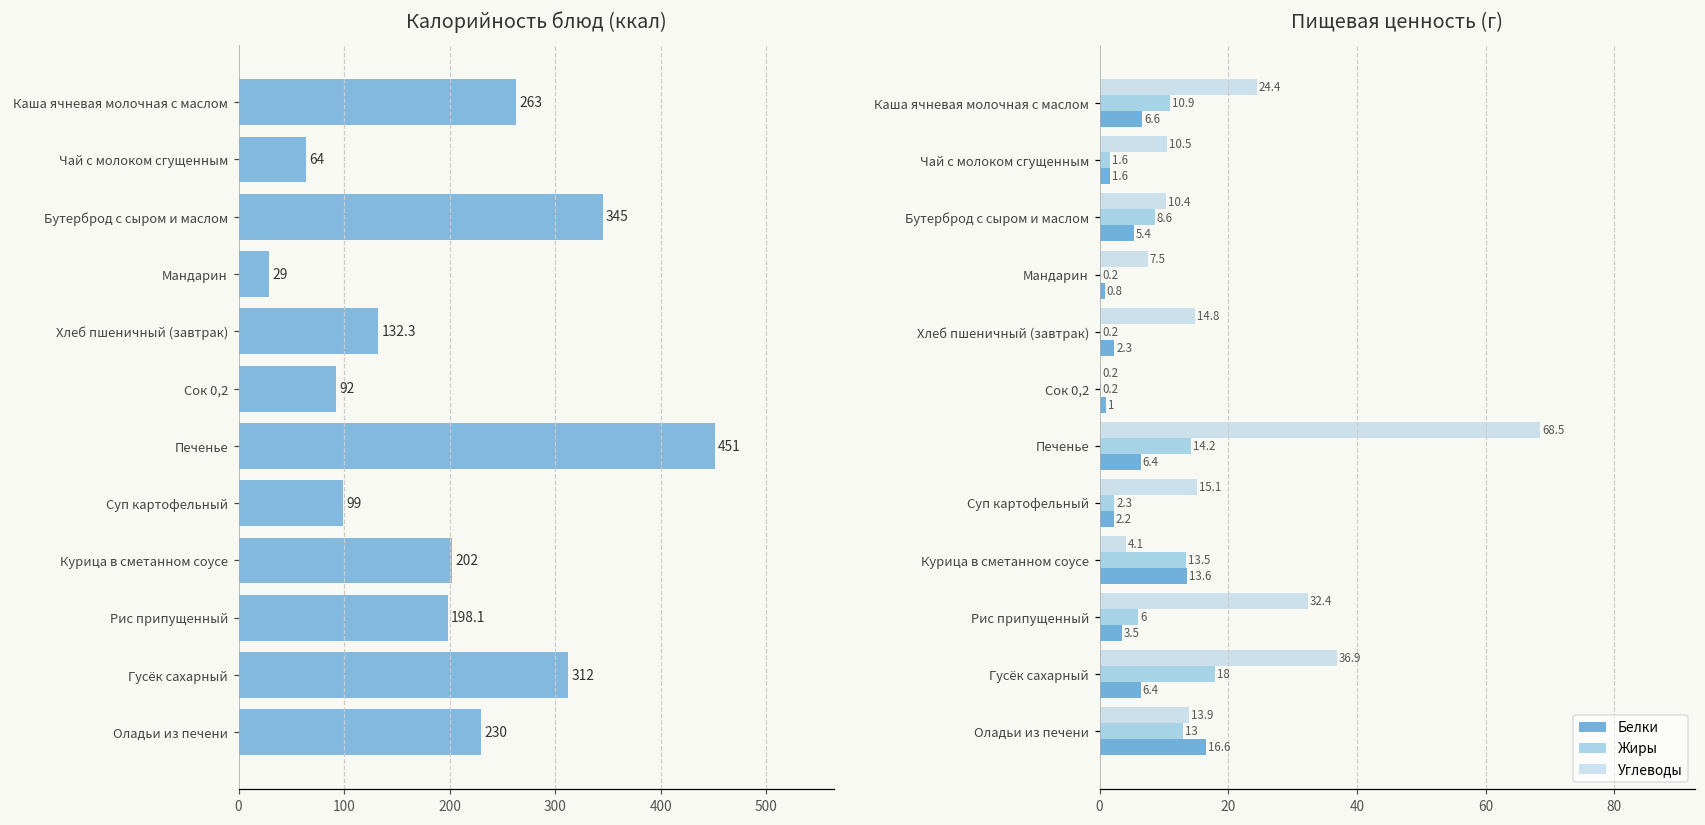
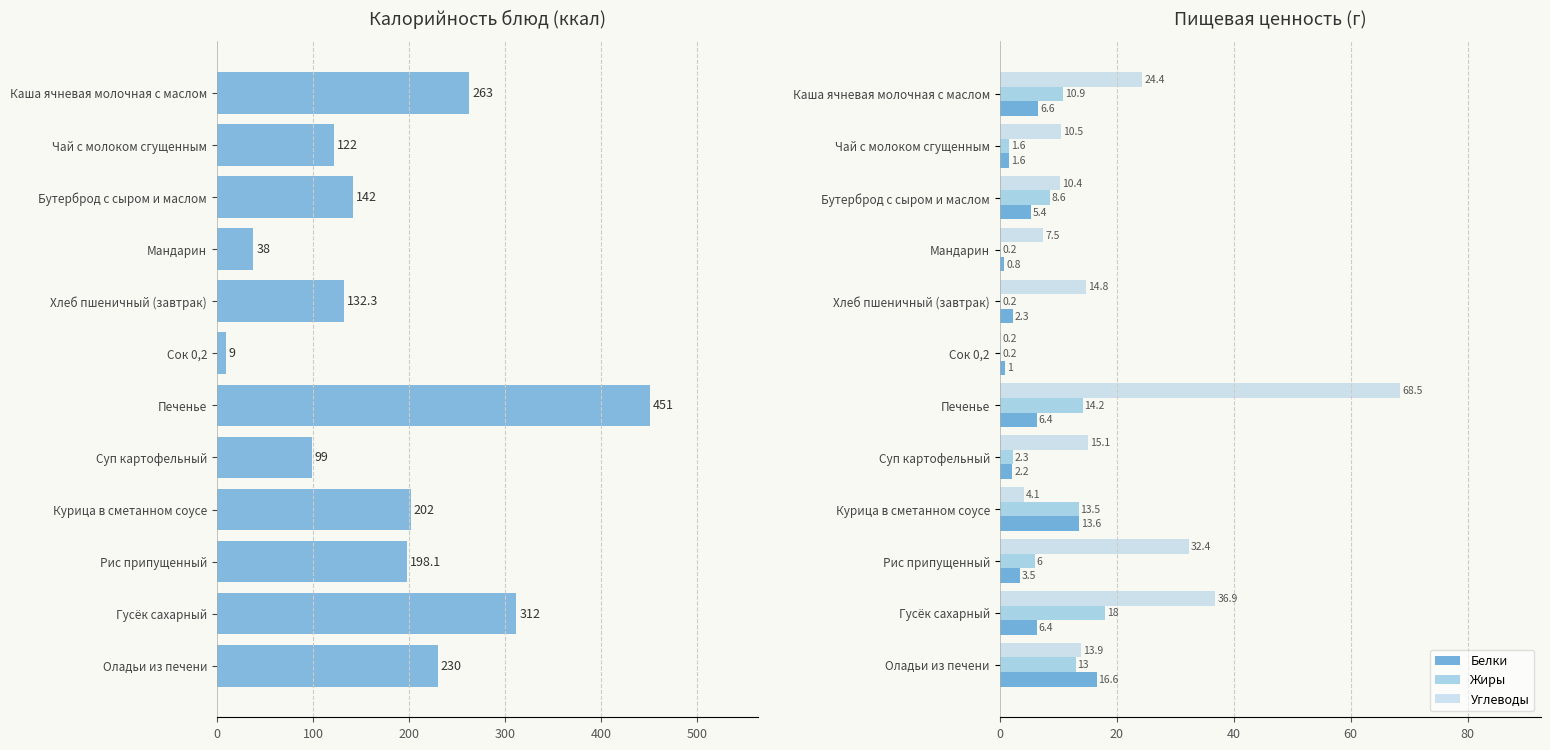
Калорийность блюд (ккал), Чай с молоком сгущенным: 64 -> 122
Калорийность блюд (ккал), Бутерброд с сыром и маслом: 345 -> 142
Калорийность блюд (ккал), Мандарин: 29 -> 38
Калорийность блюд (ккал), Сок 0,2: 92 -> 9
